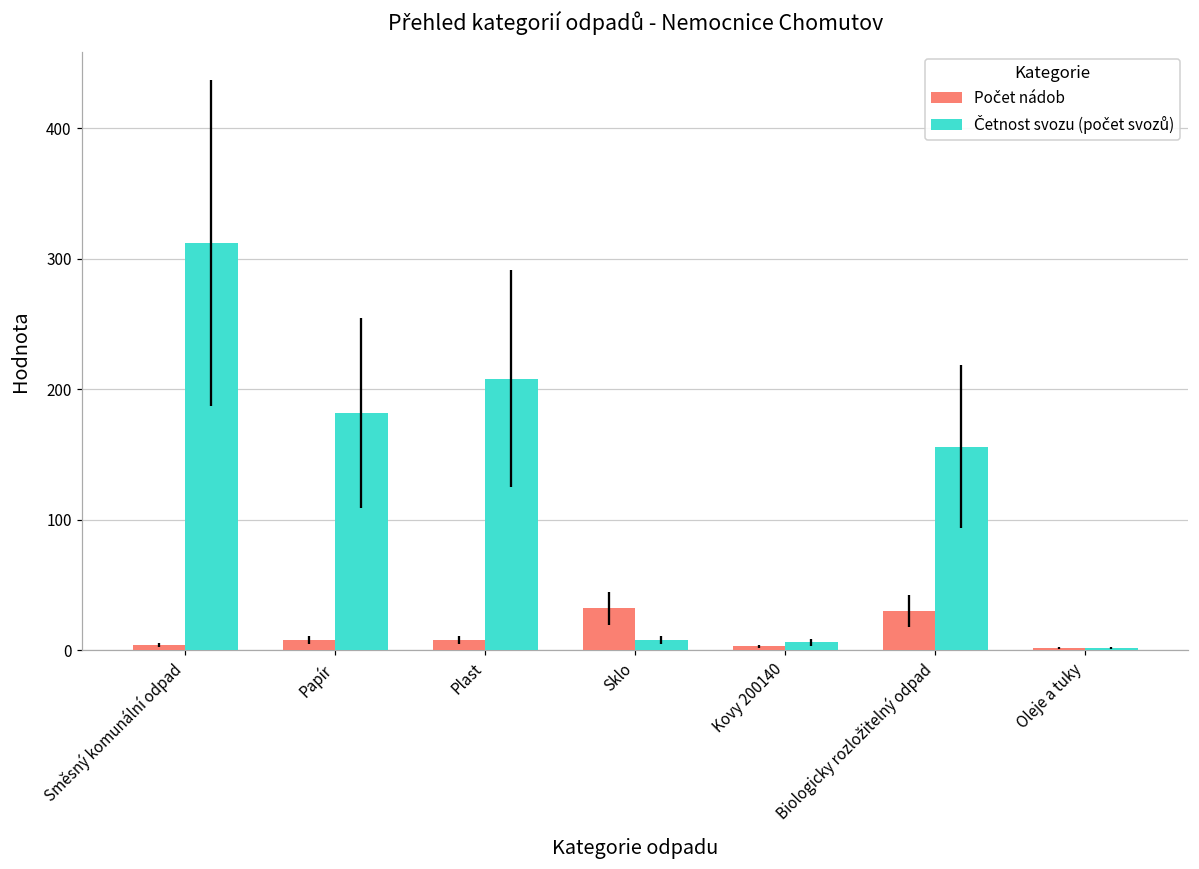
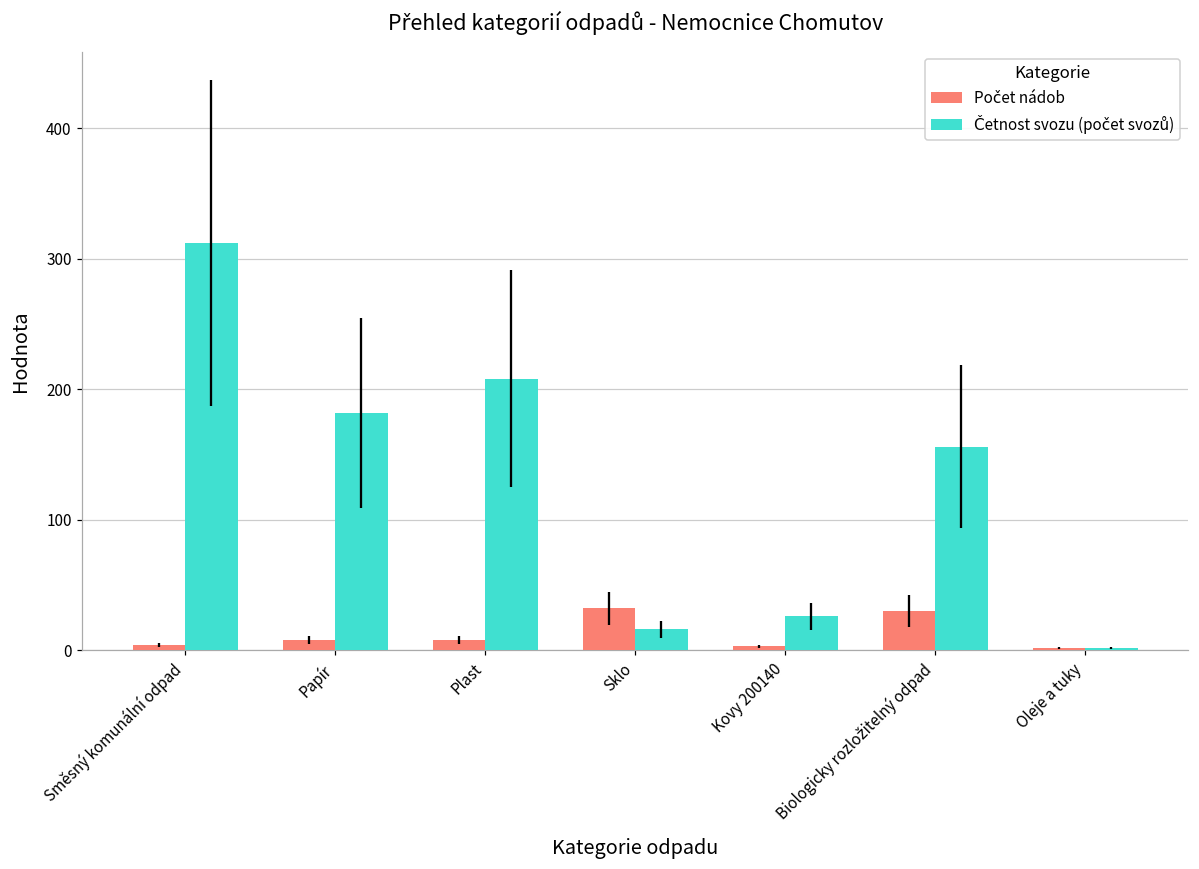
Četnost svozu (počet svozů), Sklo: 8 -> 16
Četnost svozu (počet svozů), Kovy 200140: 6 -> 26
